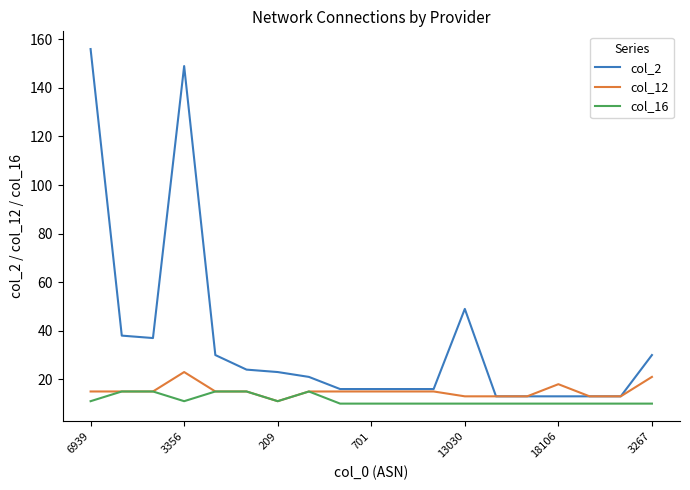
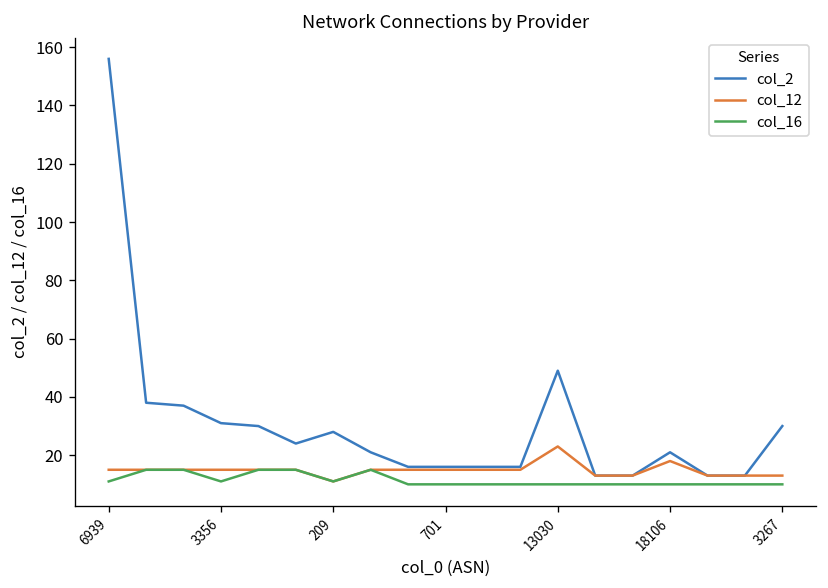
col_2, 3356: 149 -> 31
col_12, 3356: 23 -> 15
col_2, 209: 23 -> 28
col_12, 13030: 13 -> 23
col_2, 18106: 13 -> 21
col_12, 3267: 21 -> 13
